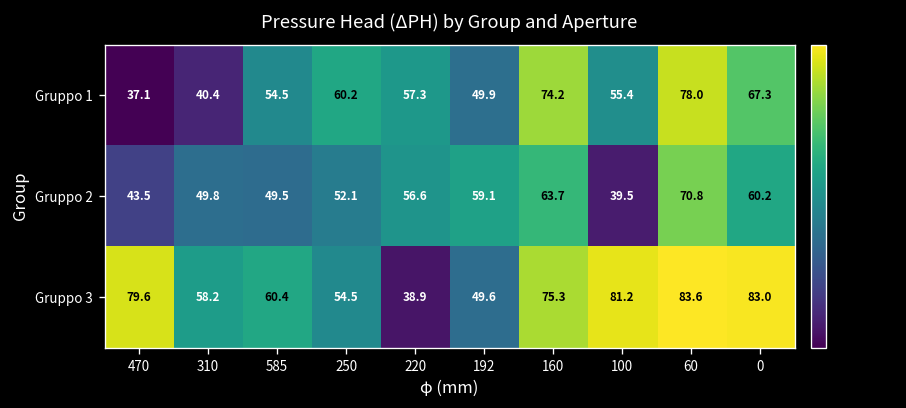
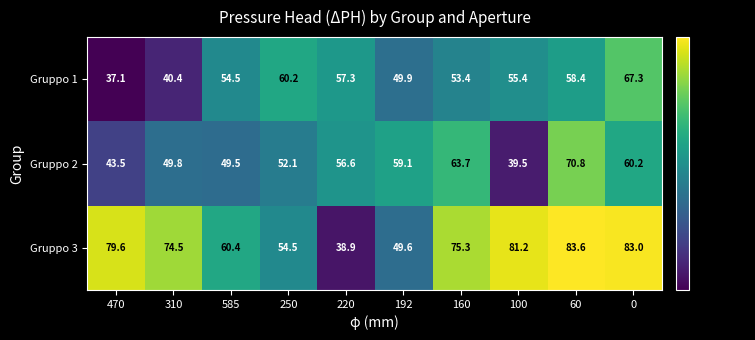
Gruppo 1, 160: 74.2 -> 53.4
Gruppo 1, 60: 78.0 -> 58.4
Gruppo 3, 310: 58.2 -> 74.5
